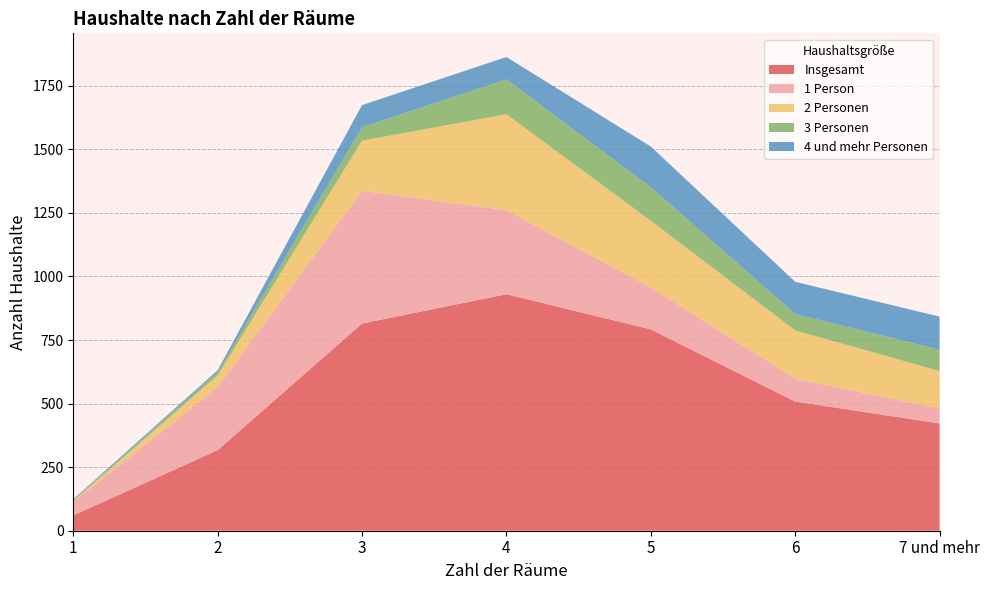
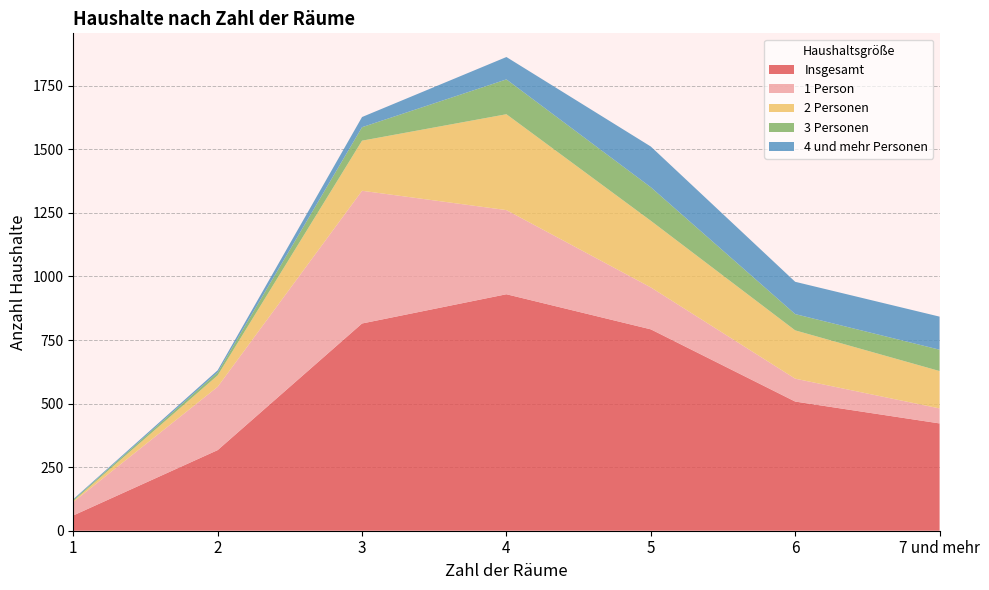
4 und mehr Personen, 3: 90 -> 40
